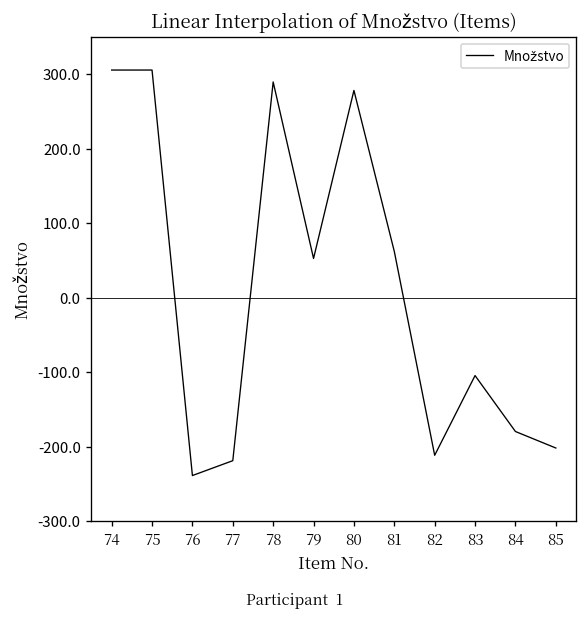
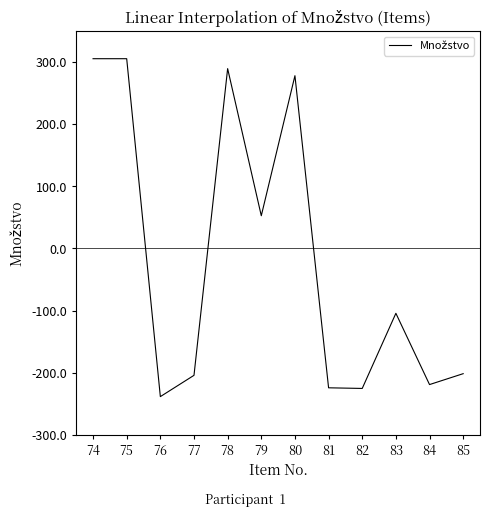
77: -220 -> -200
81: 60 -> -220
82: -210 -> -230
84: -180 -> -220
